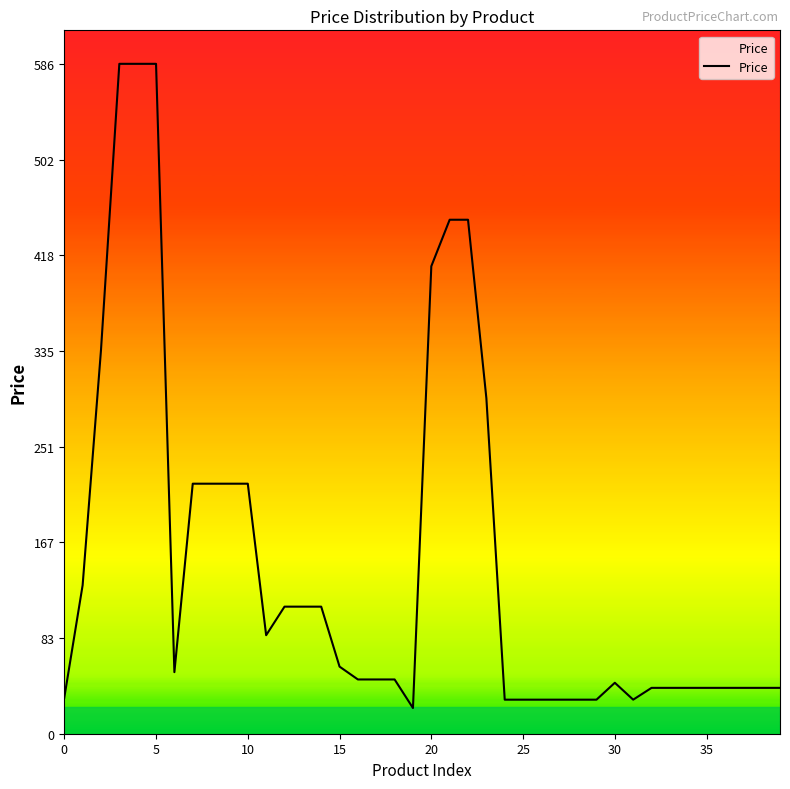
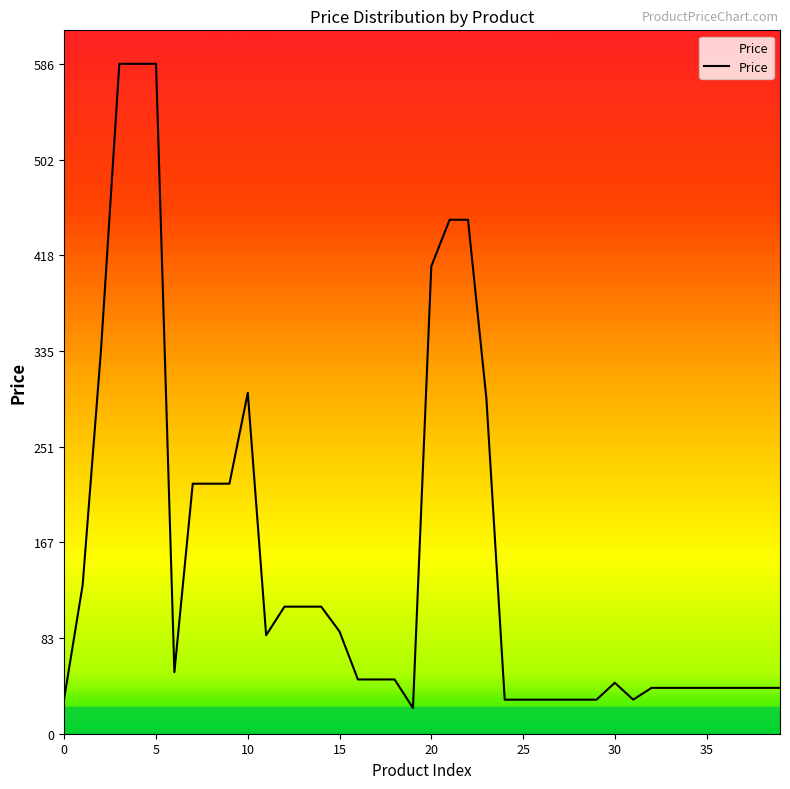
10: 219 -> 299
15: 59 -> 89
